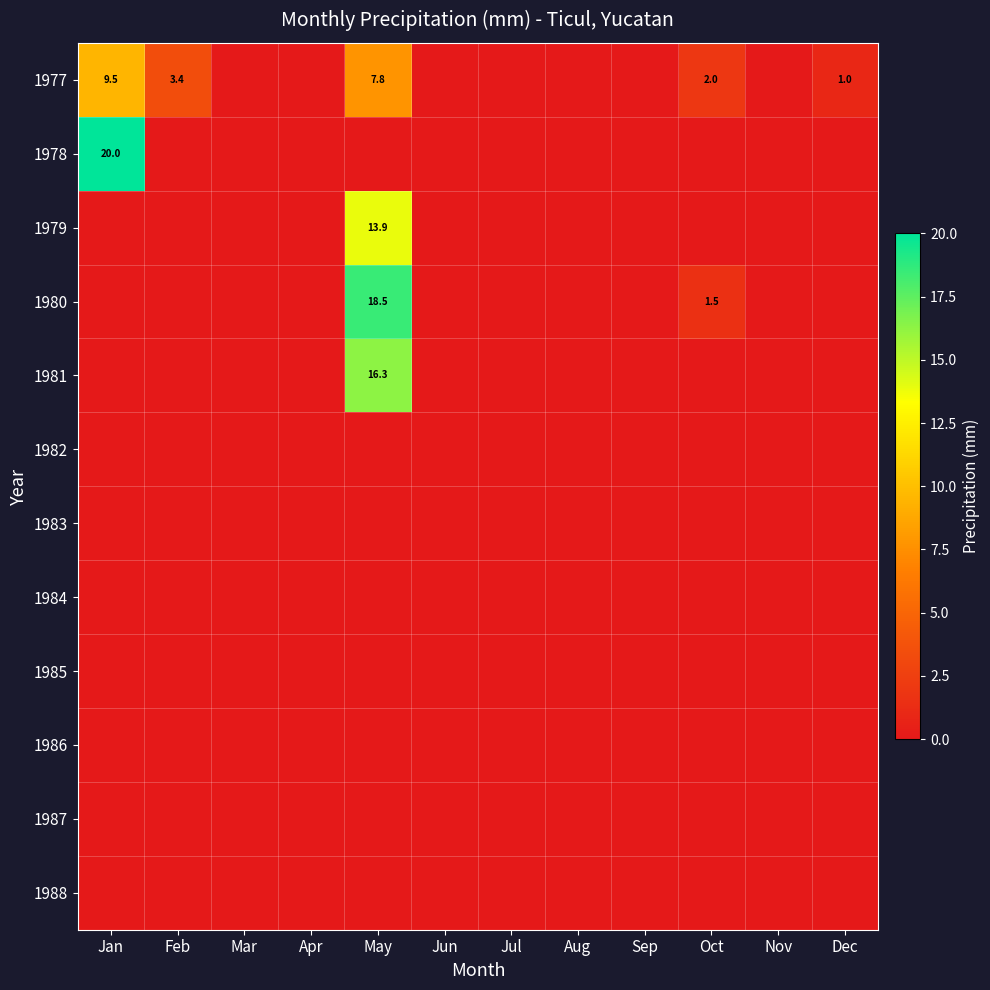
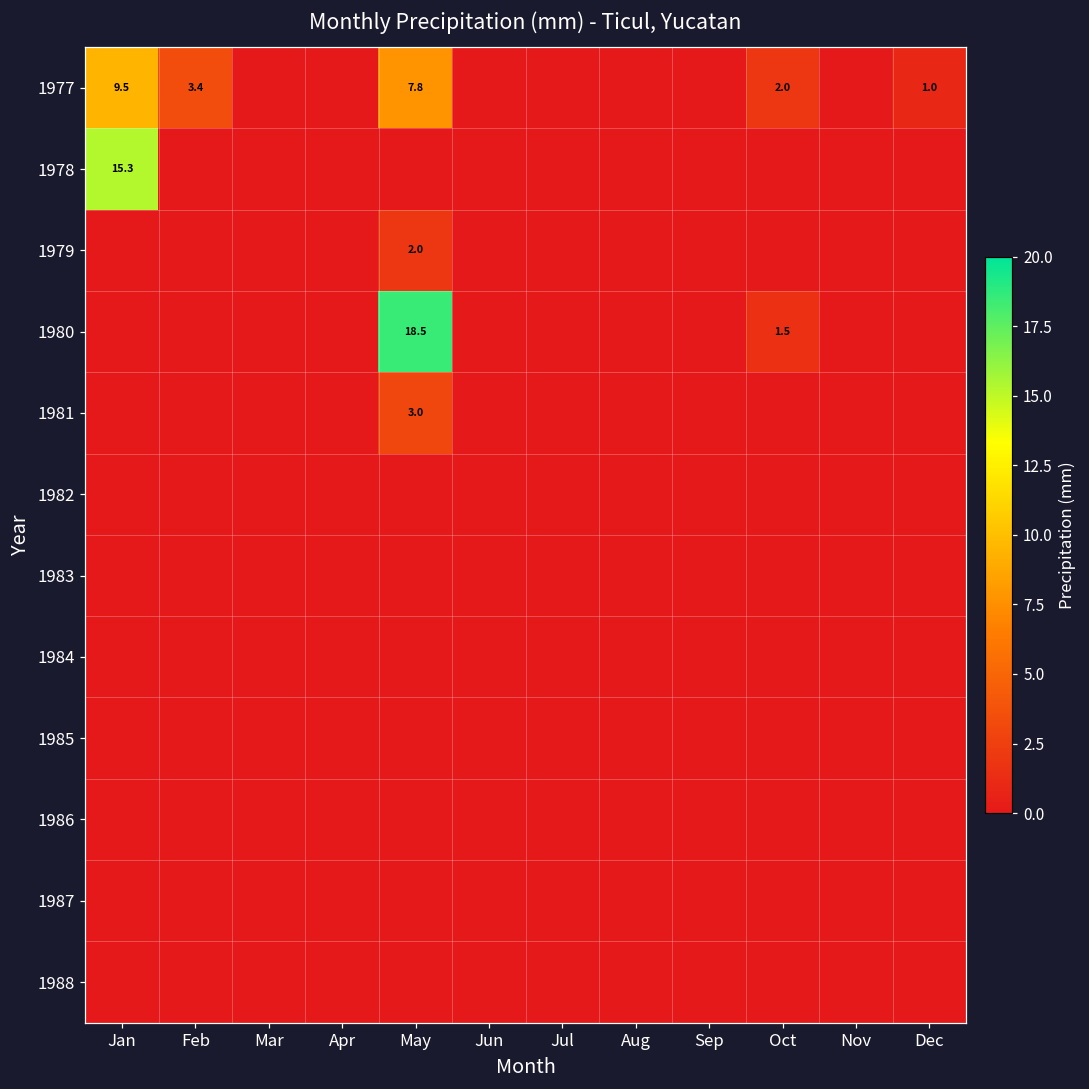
1978, Jan: 20.0 -> 15.3
1979, May: 13.9 -> 2.0
1981, May: 16.3 -> 3.0
